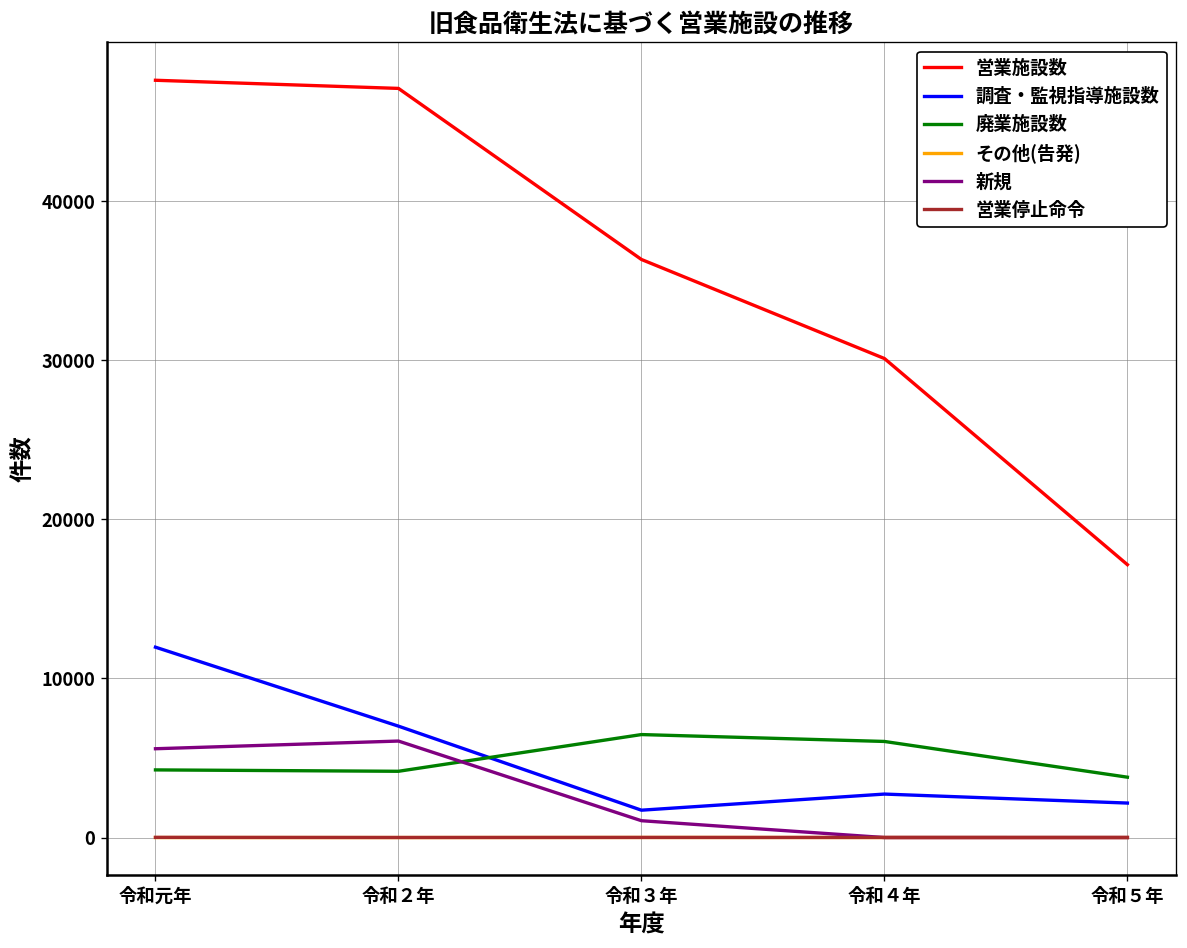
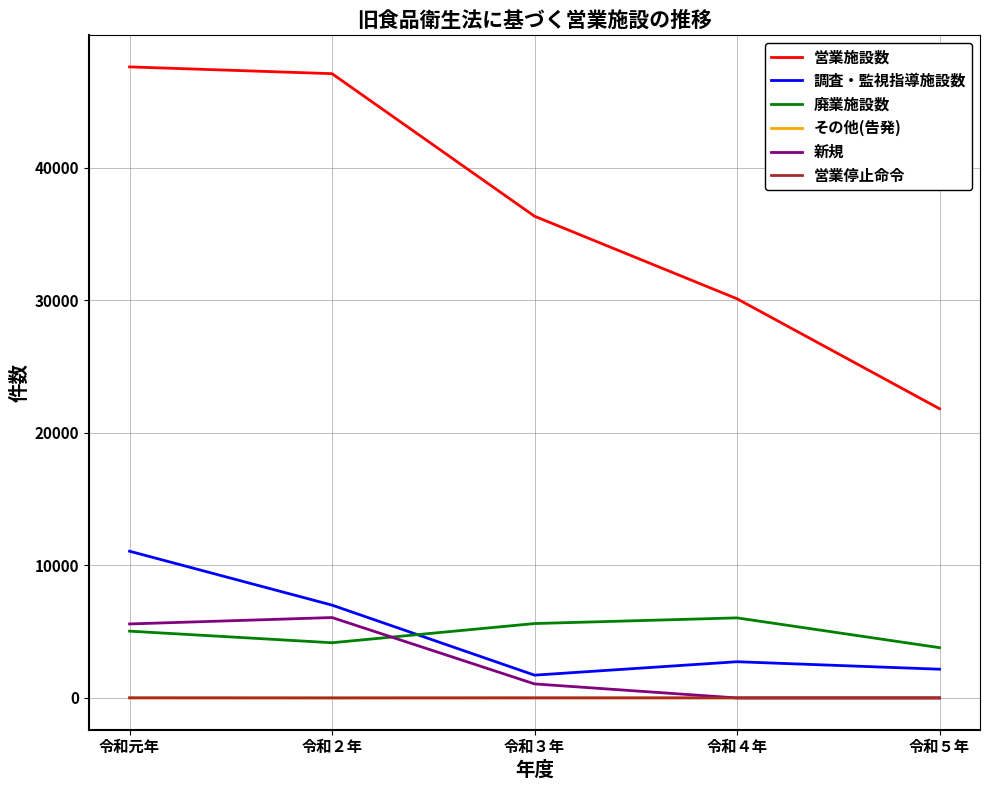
調査・監視指導施設数, 令和元年: 12000 -> 11100
廃業施設数, 令和元年: 4300 -> 5000
廃業施設数, 令和３年: 6500 -> 5600
営業施設数, 令和５年: 17200 -> 21800
